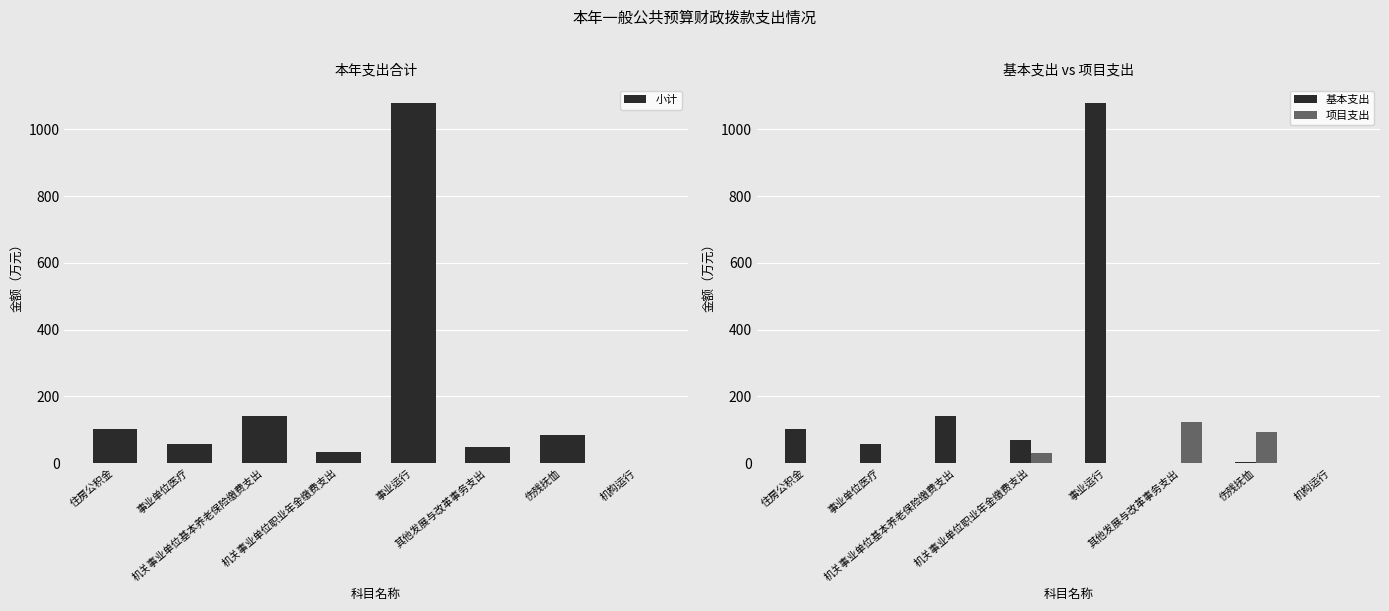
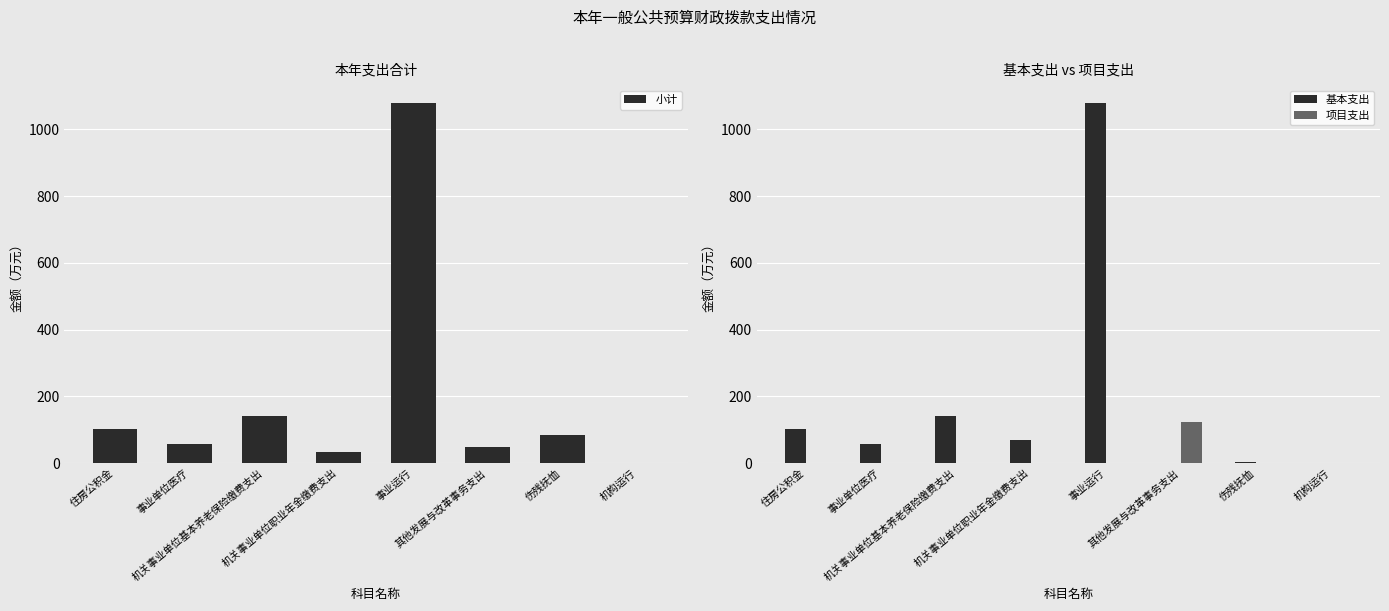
基本支出 vs 项目支出, 项目支出, 机关事业单位职业年金缴费支出: 30 -> 0
基本支出 vs 项目支出, 项目支出, 伤残抚恤: 90 -> 0
